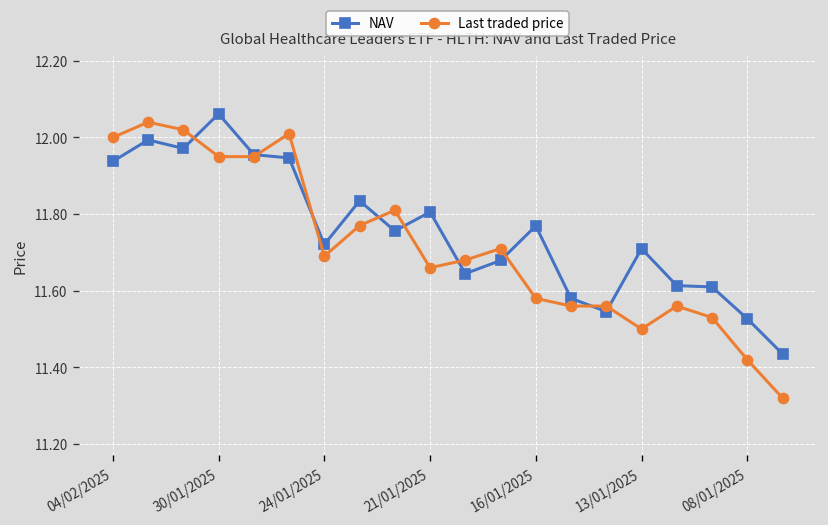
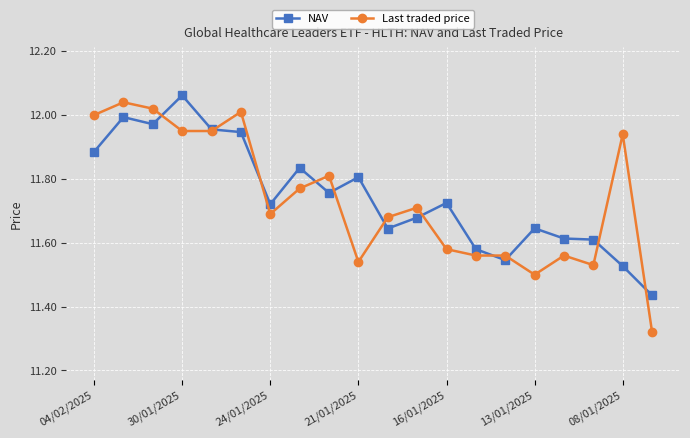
NAV, 04/02/2025: 11.94 -> 11.88
Last traded price, 21/01/2025: 11.66 -> 11.54
NAV, 16/01/2025: 11.77 -> 11.72
NAV, 13/01/2025: 11.71 -> 11.65
Last traded price, 08/01/2025: 11.42 -> 11.94
